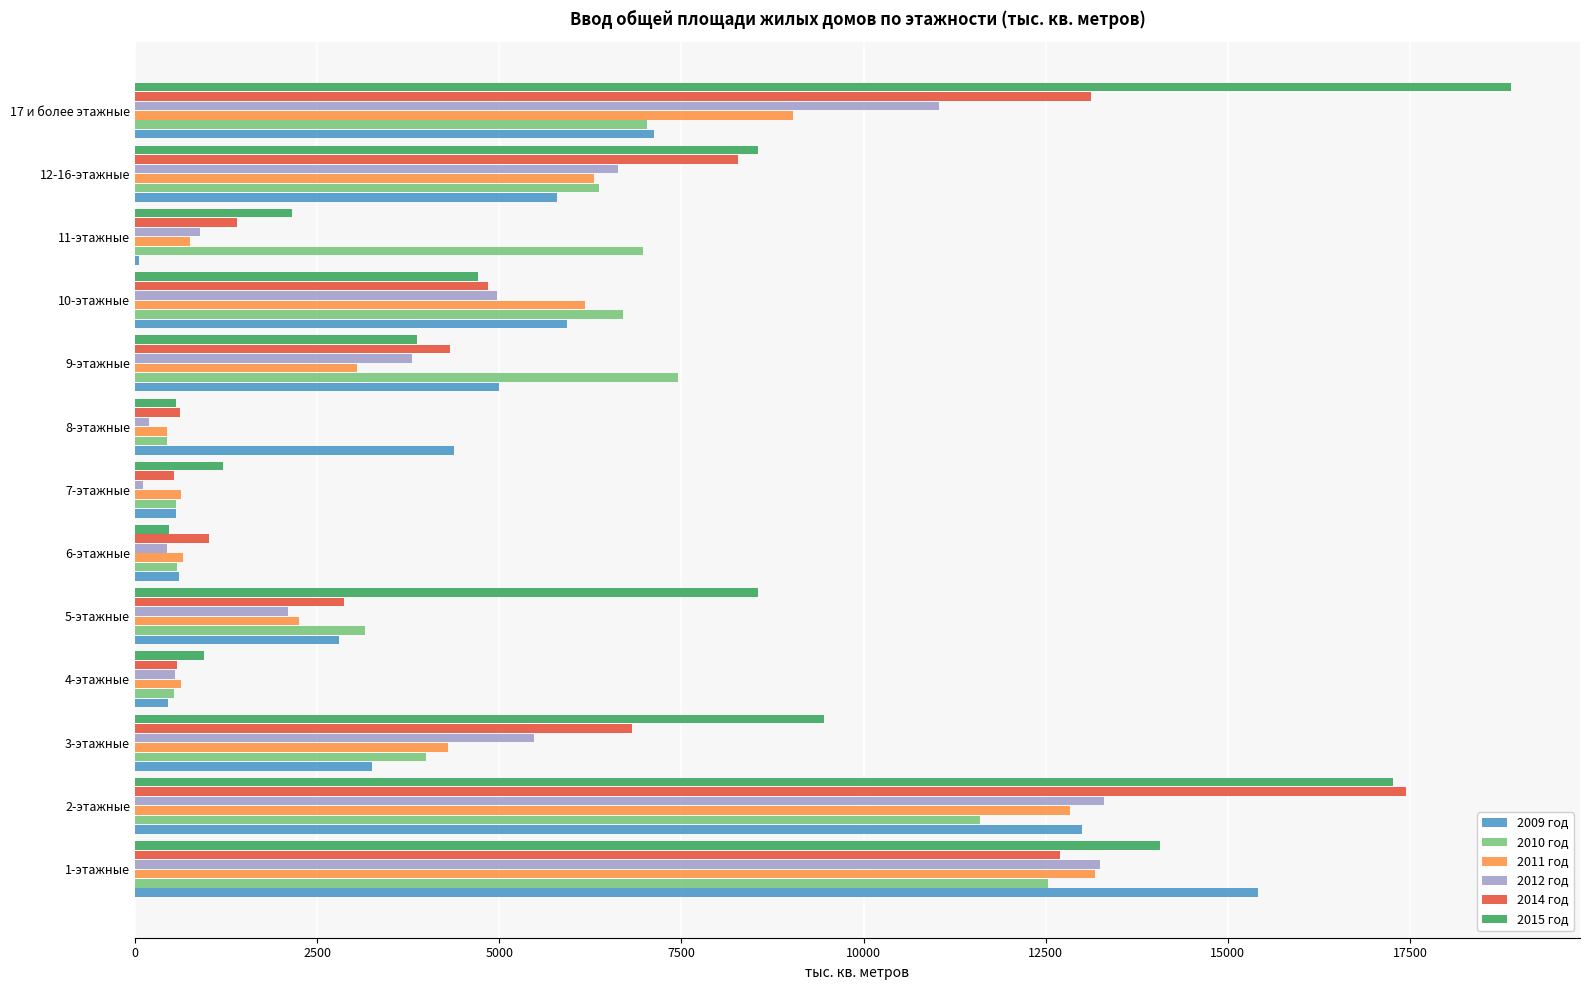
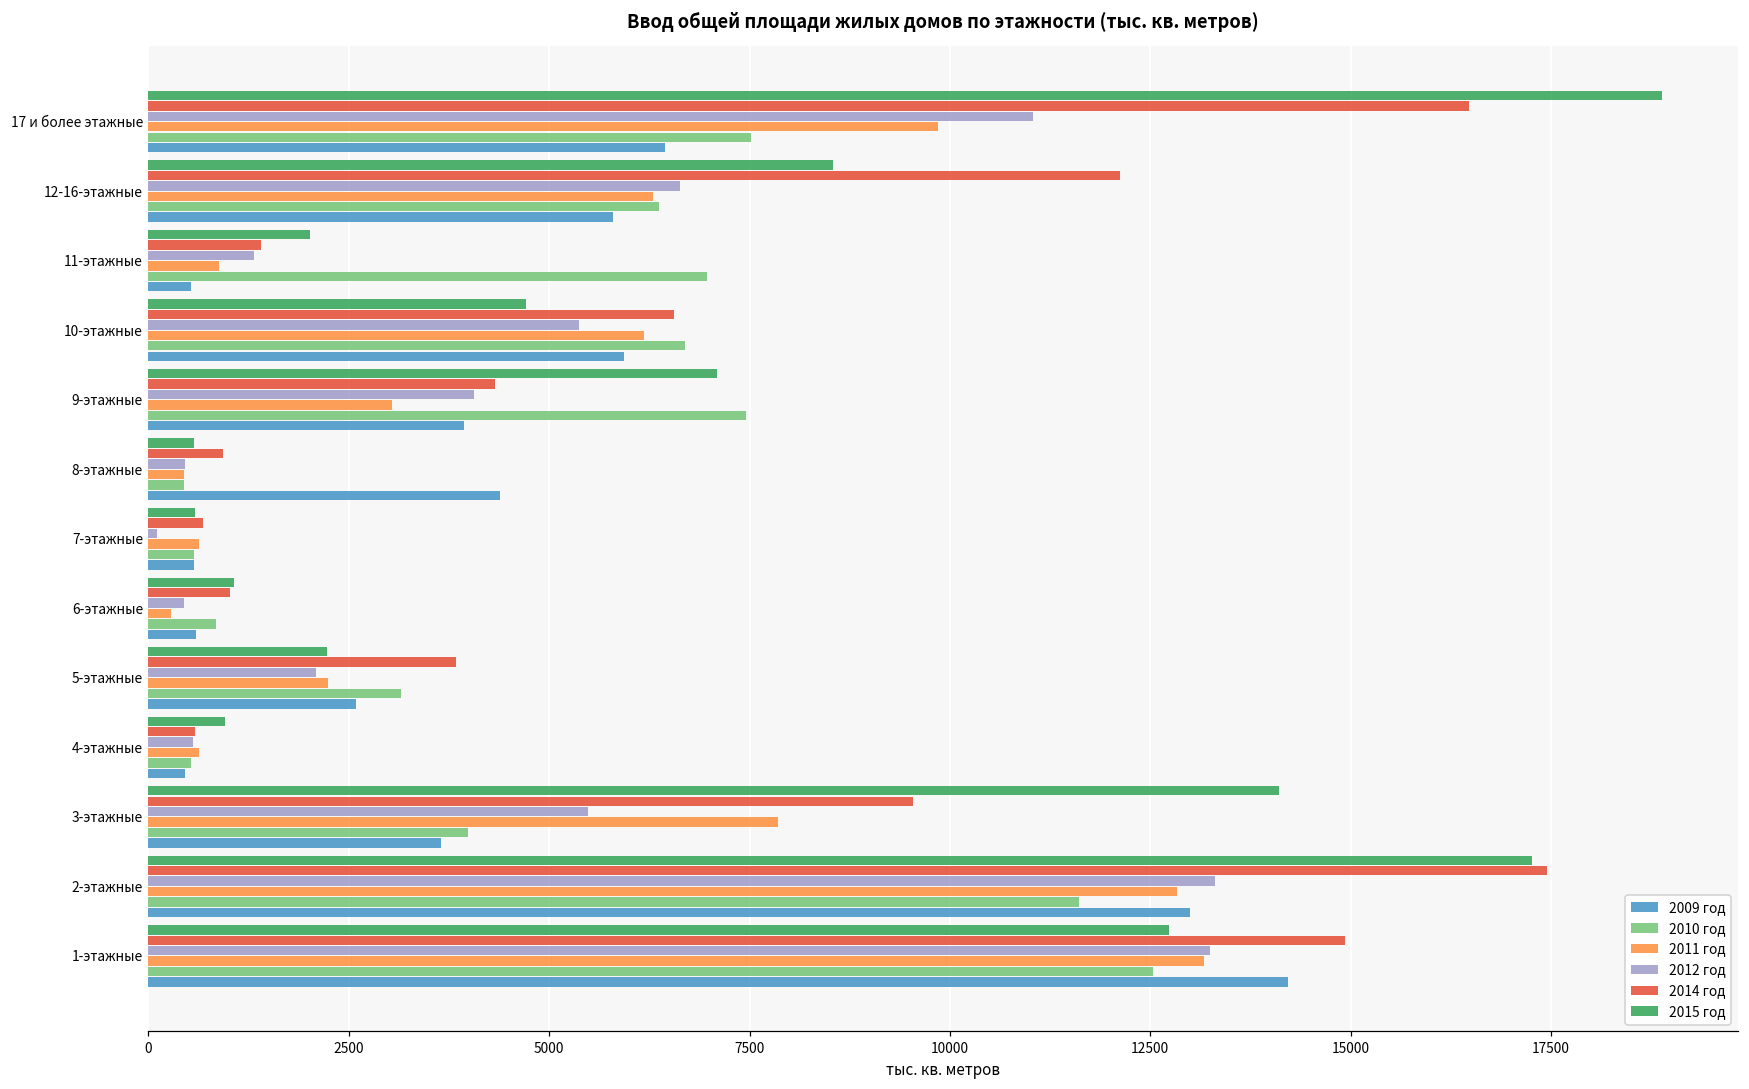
2014 год, 17 и более этажные: 13100 -> 16500
2011 год, 17 и более этажные: 9000 -> 9800
2010 год, 17 и более этажные: 7000 -> 7500
2009 год, 17 и более этажные: 7100 -> 6400
2014 год, 12-16-этажные: 8300 -> 12100
2015 год, 11-этажные: 2200 -> 2000
2012 год, 11-этажные: 900 -> 1300
2011 год, 11-этажные: 800 -> 900
2009 год, 11-этажные: 100 -> 500
2014 год, 10-этажные: 4900 -> 6600
2012 год, 10-этажные: 5000 -> 5400
2015 год, 9-этажные: 3900 -> 7100
2012 год, 9-этажные: 3800 -> 4100
2009 год, 9-этажные: 5000 -> 3900
2014 год, 8-этажные: 600 -> 900
2012 год, 8-этажные: 200 -> 500
2015 год, 7-этажные: 1200 -> 600
2014 год, 7-этажные: 500 -> 700
2015 год, 6-этажные: 500 -> 1100
2011 год, 6-этажные: 700 -> 300
2010 год, 6-этажные: 600 -> 800
2015 год, 5-этажные: 8600 -> 2200
2014 год, 5-этажные: 2900 -> 3800
2009 год, 5-этажные: 2800 -> 2600
2015 год, 3-этажные: 9500 -> 14100
2014 год, 3-этажные: 6800 -> 9500
2011 год, 3-этажные: 4300 -> 7800
2009 год, 3-этажные: 3300 -> 3600
2015 год, 1-этажные: 14100 -> 12700
2014 год, 1-этажные: 12700 -> 14900
2009 год, 1-этажные: 15400 -> 14200
